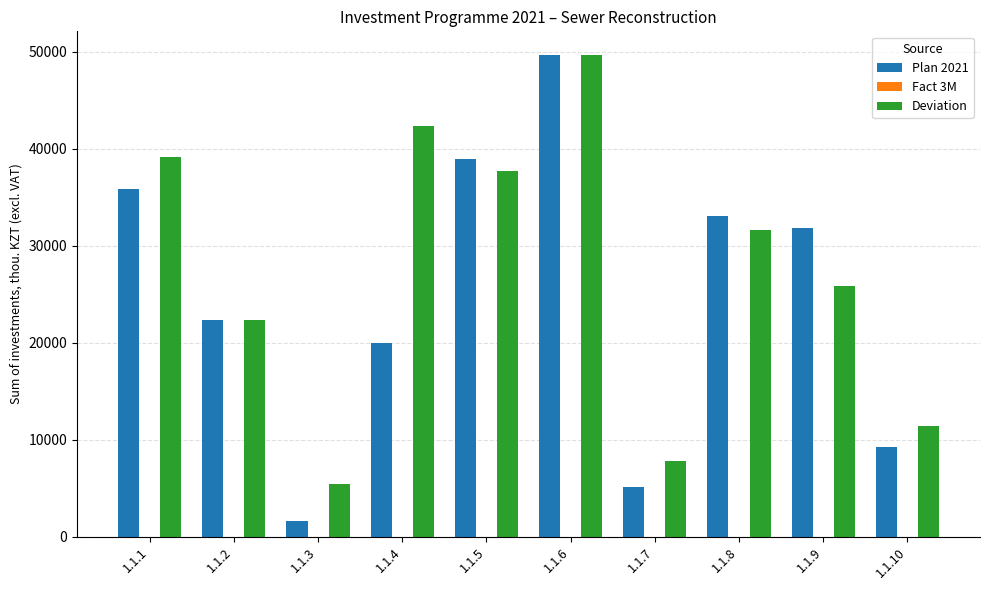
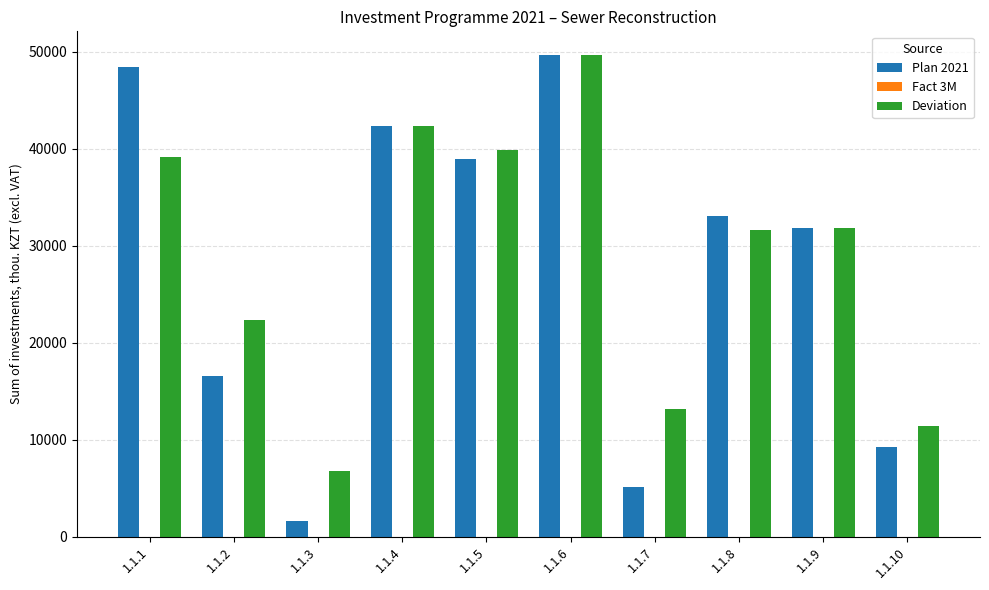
Plan 2021, 1.1.1: 36000 -> 48000
Plan 2021, 1.1.2: 22000 -> 17000
Deviation, 1.1.3: 5000 -> 7000
Plan 2021, 1.1.4: 20000 -> 42000
Deviation, 1.1.5: 38000 -> 40000
Deviation, 1.1.7: 8000 -> 13000
Deviation, 1.1.9: 26000 -> 32000
